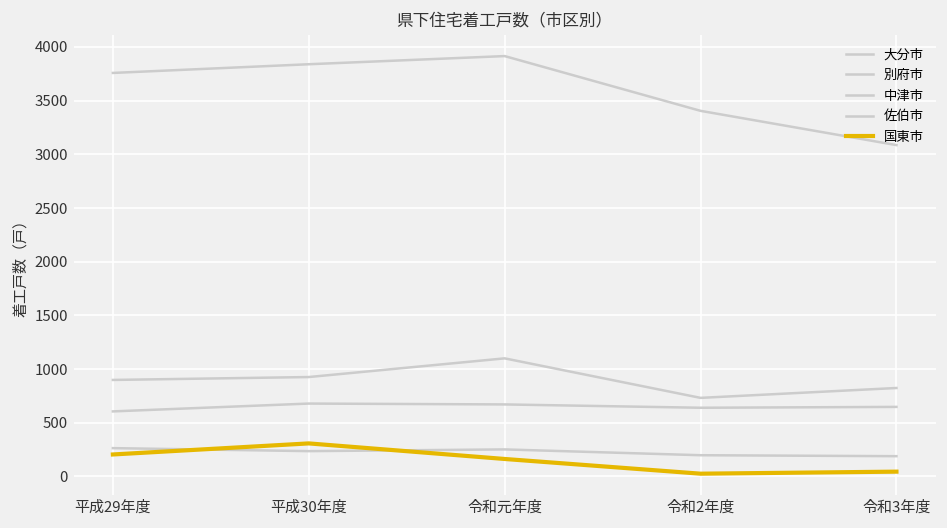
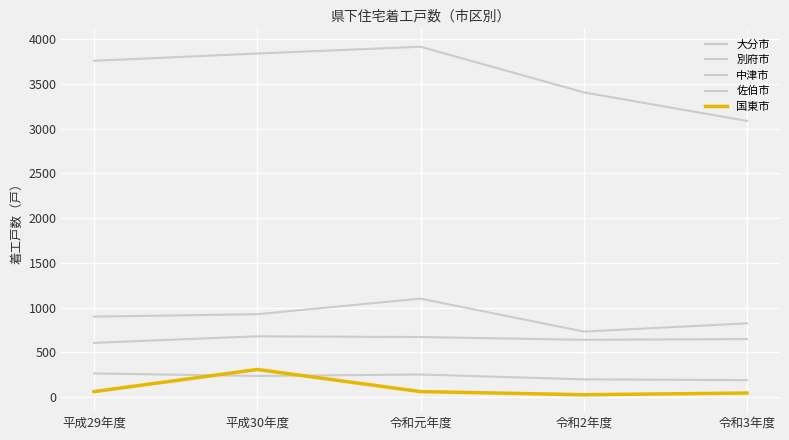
国東市, 平成29年度: 200 -> 100
国東市, 令和元年度: 200 -> 100
